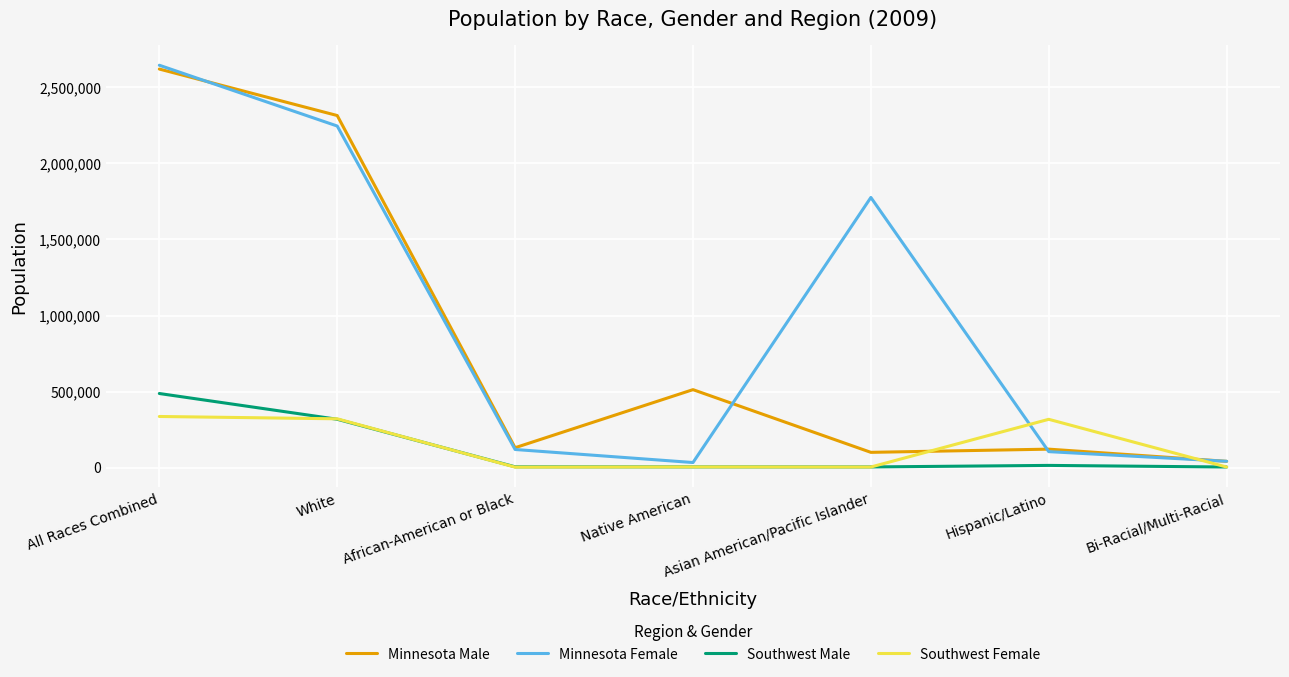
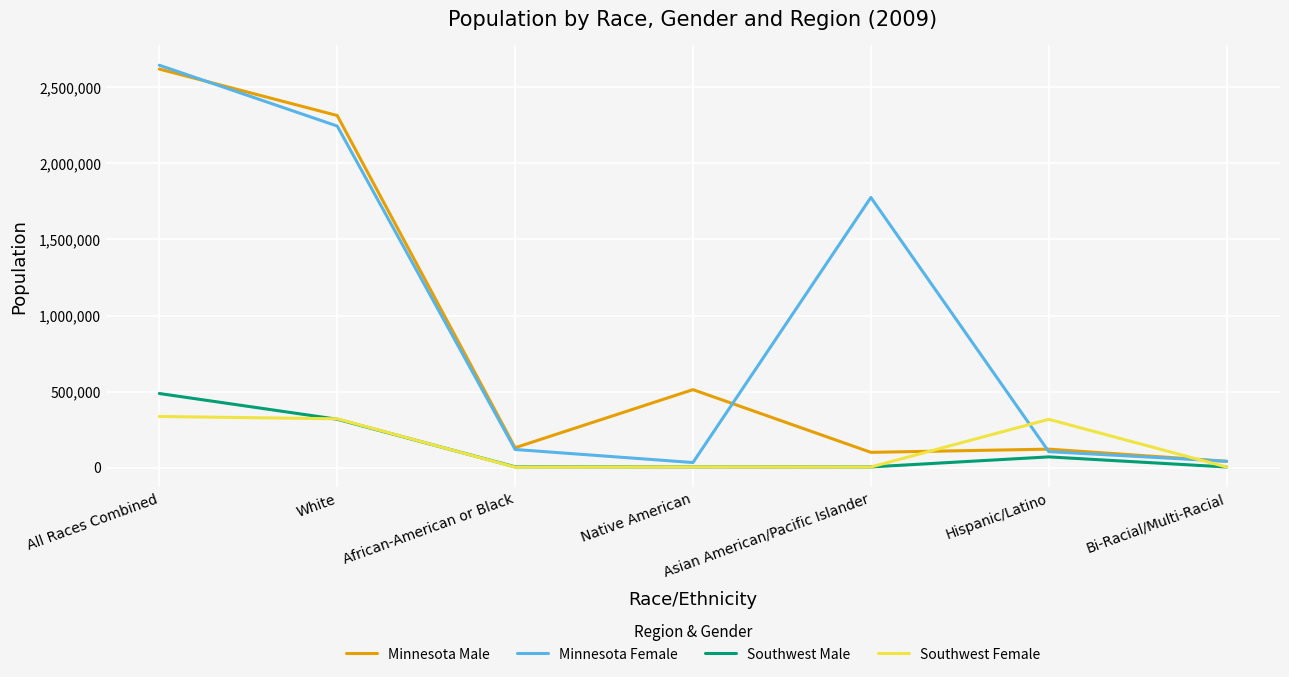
Southwest Male, Hispanic/Latino: 10,000 -> 70,000
